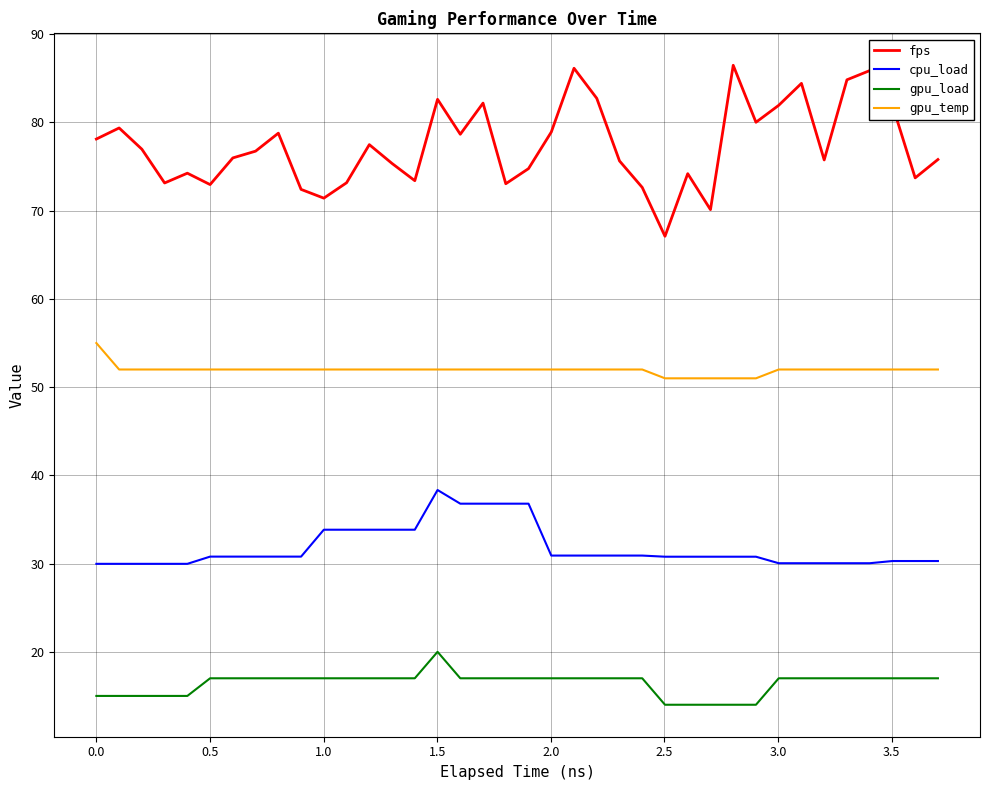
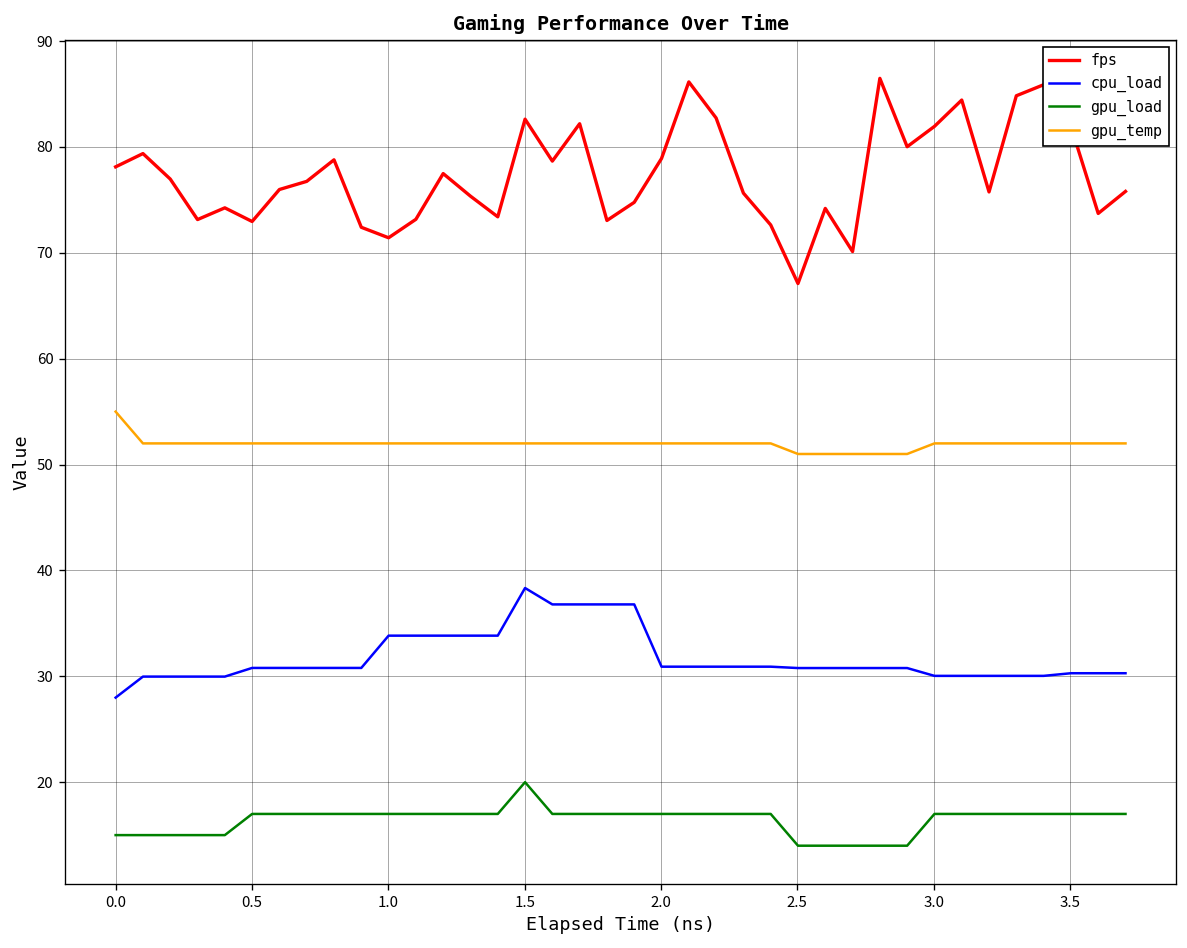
cpu_load, 0.0: 30 -> 28
